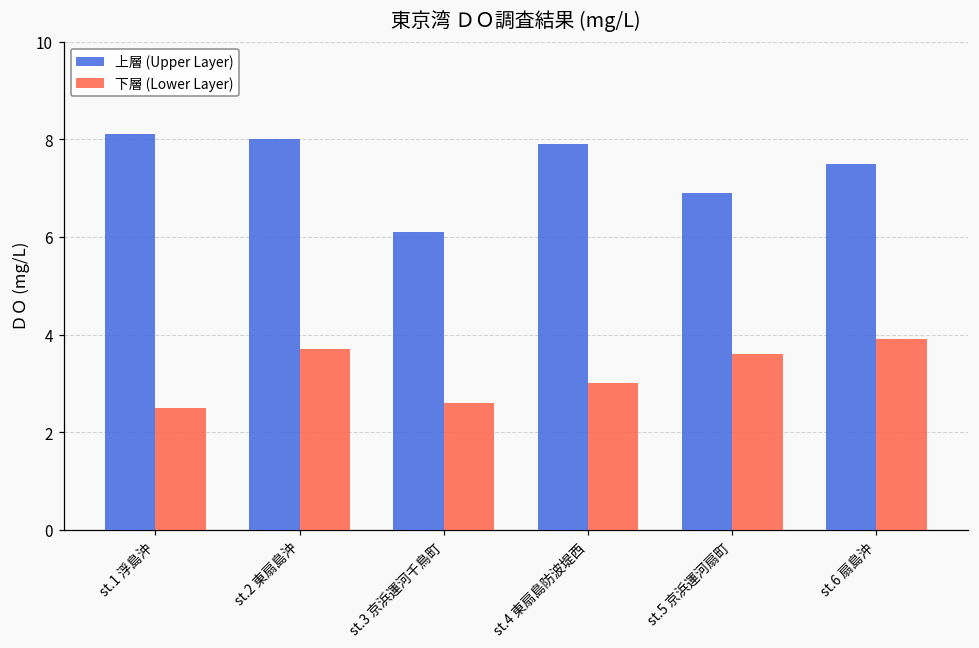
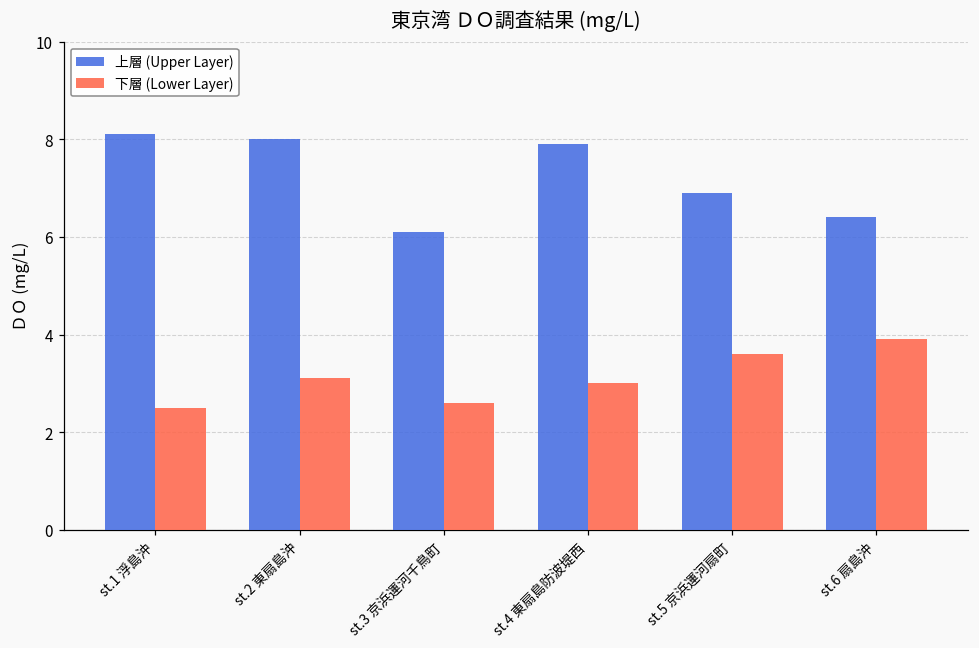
下層 (Lower Layer), st.2 東扇島沖: 3.7 -> 3.1
上層 (Upper Layer), st.6 扇島沖: 7.5 -> 6.4
